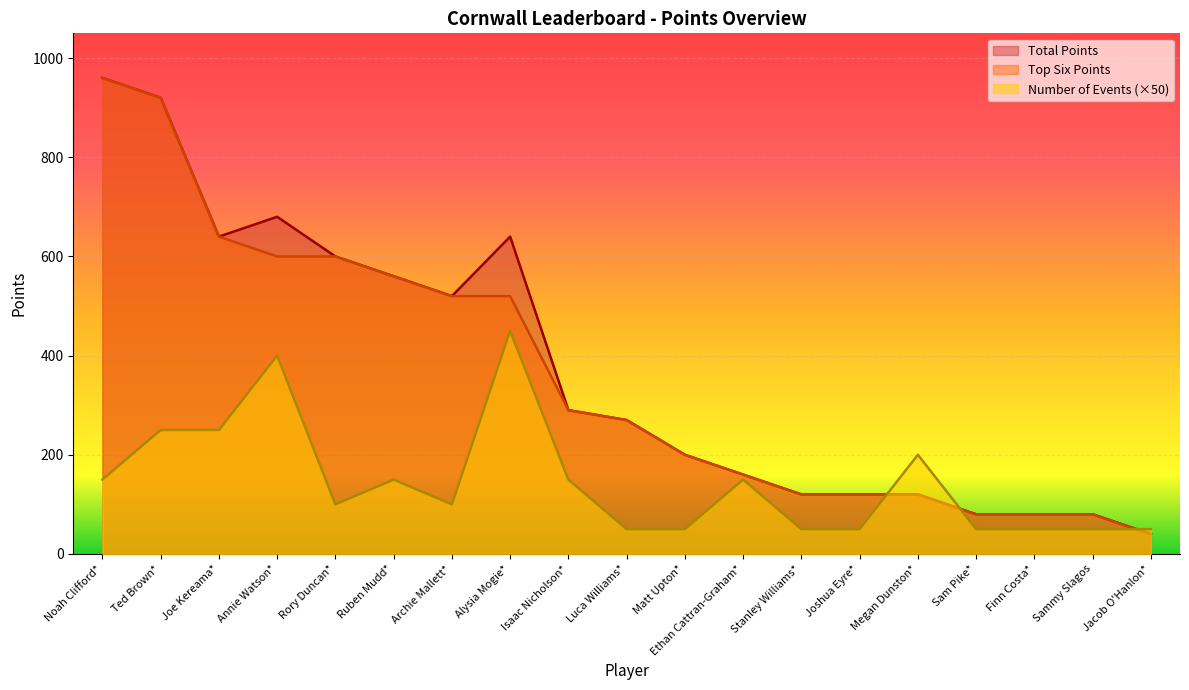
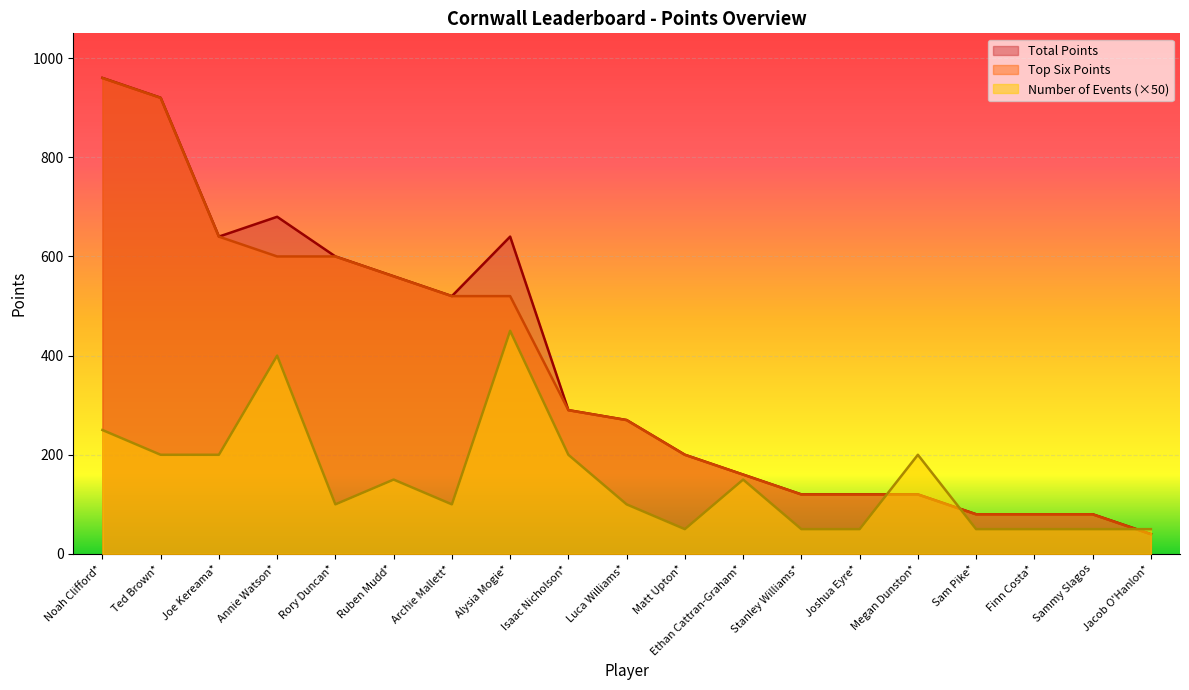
Number of Events (×50), Noah Clifford*: 150 -> 250
Number of Events (×50), Ted Brown*: 250 -> 200
Number of Events (×50), Joe Kereama*: 250 -> 200
Number of Events (×50), Isaac Nicholson*: 150 -> 200
Number of Events (×50), Luca Williams*: 50 -> 100
